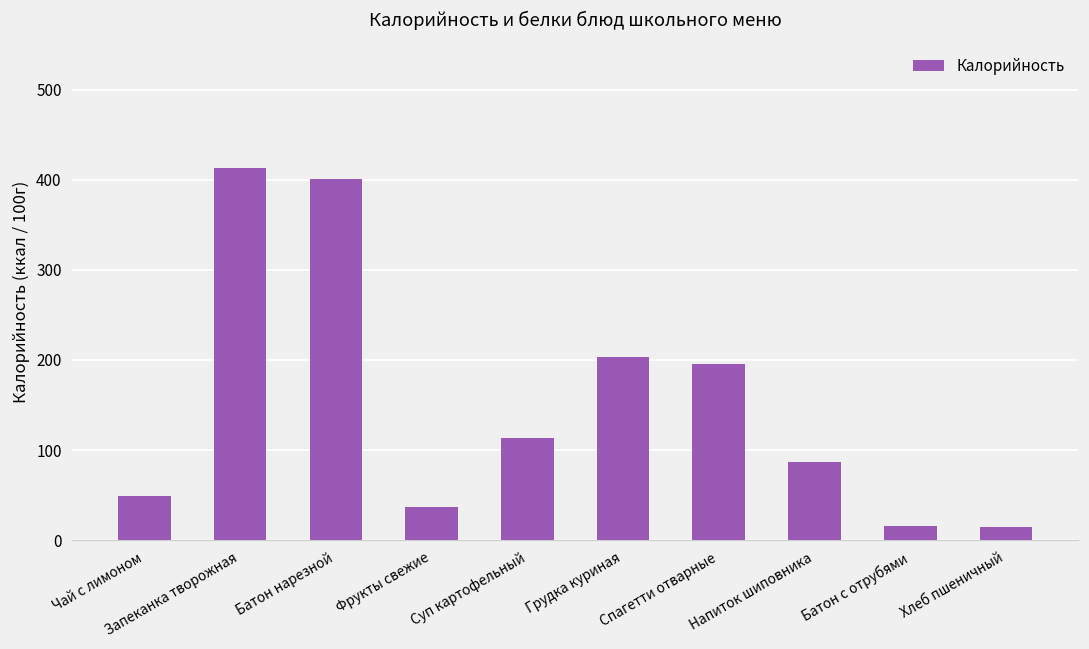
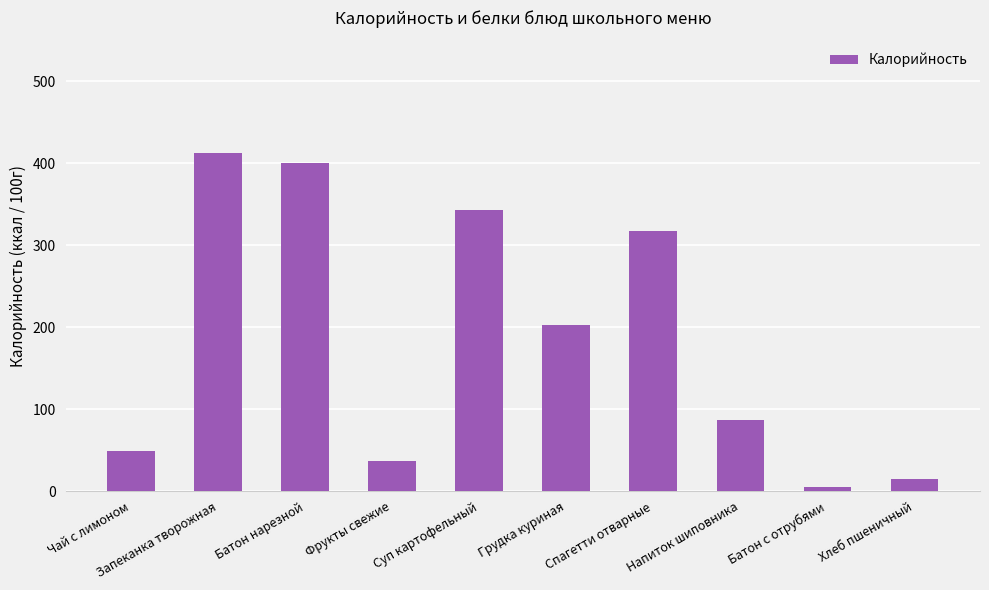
Суп картофельный: 110 -> 340
Спагетти отварные: 200 -> 320
Батон с отрубями: 20 -> 10
